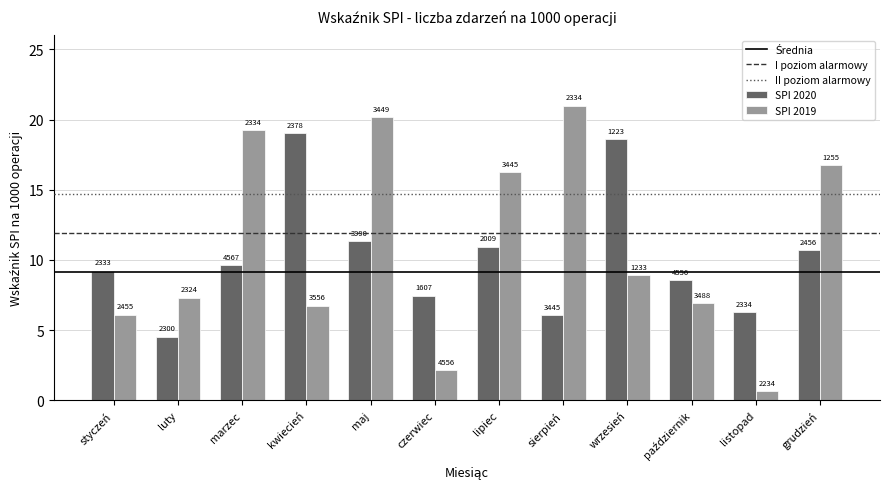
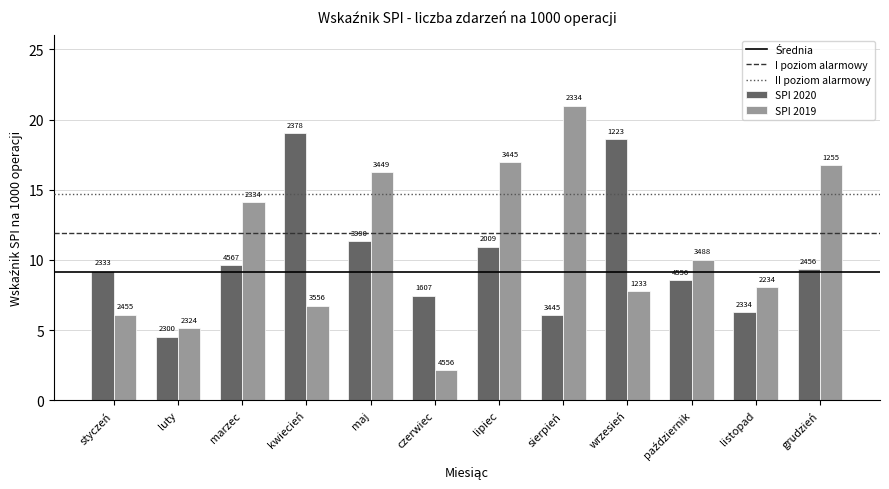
SPI 2019, luty: 7.3 -> 5.1
SPI 2019, marzec: 19.2 -> 14.1
SPI 2019, maj: 20.2 -> 16.2
SPI 2019, lipiec: 16.3 -> 17.0
SPI 2019, wrzesień: 8.9 -> 7.8
SPI 2019, październik: 6.9 -> 10.0
SPI 2019, listopad: 0.6 -> 8.1
SPI 2020, grudzień: 10.7 -> 9.4
